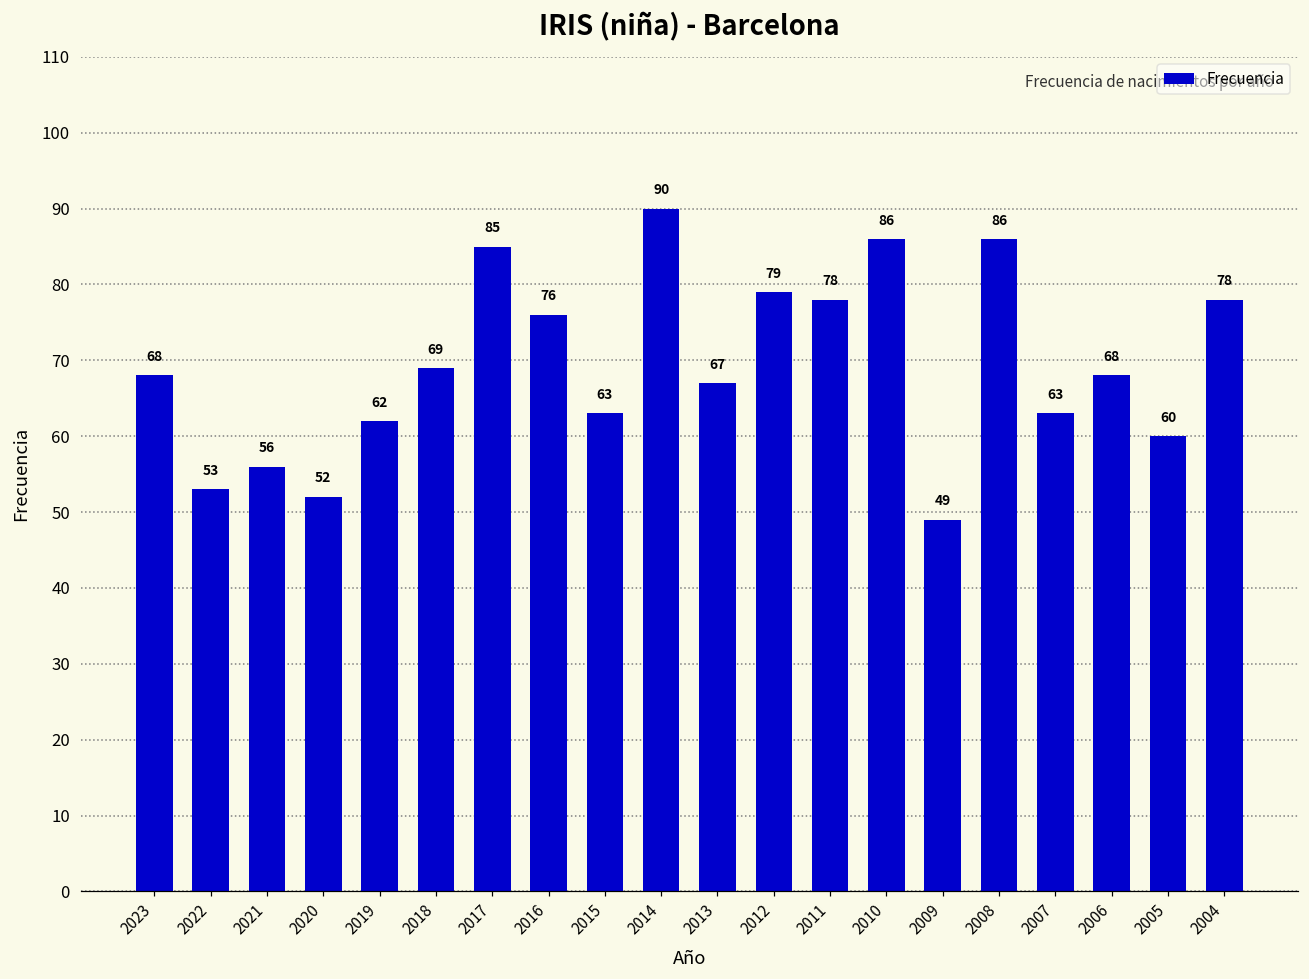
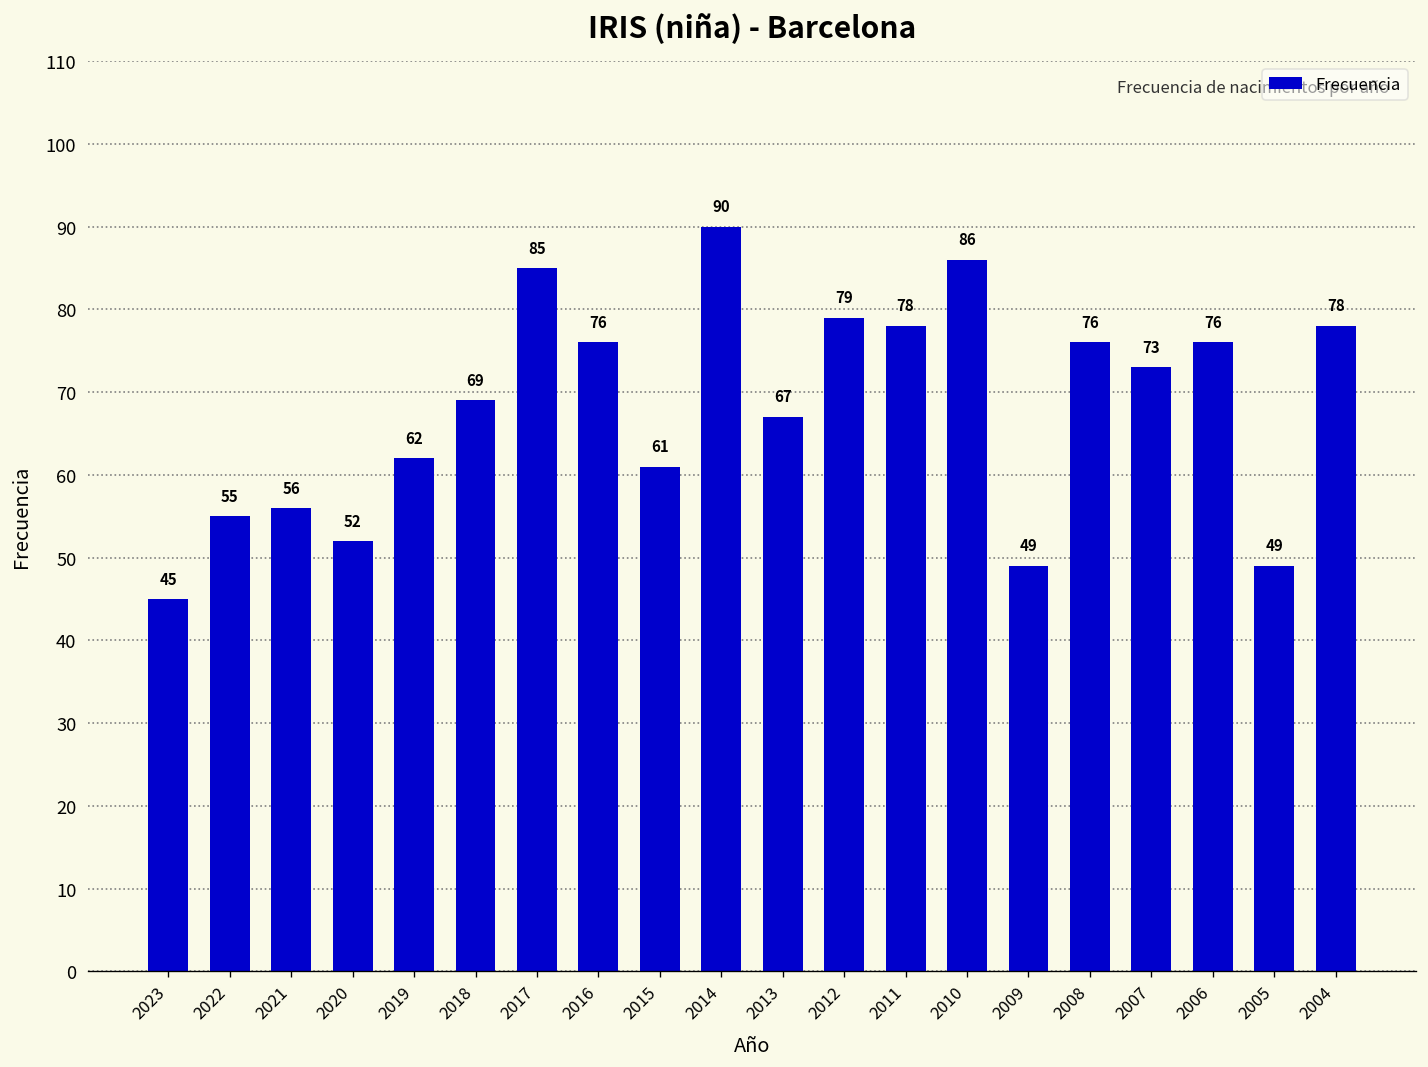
2023: 68 -> 45
2022: 53 -> 55
2015: 63 -> 61
2008: 86 -> 76
2007: 63 -> 73
2006: 68 -> 76
2005: 60 -> 49
